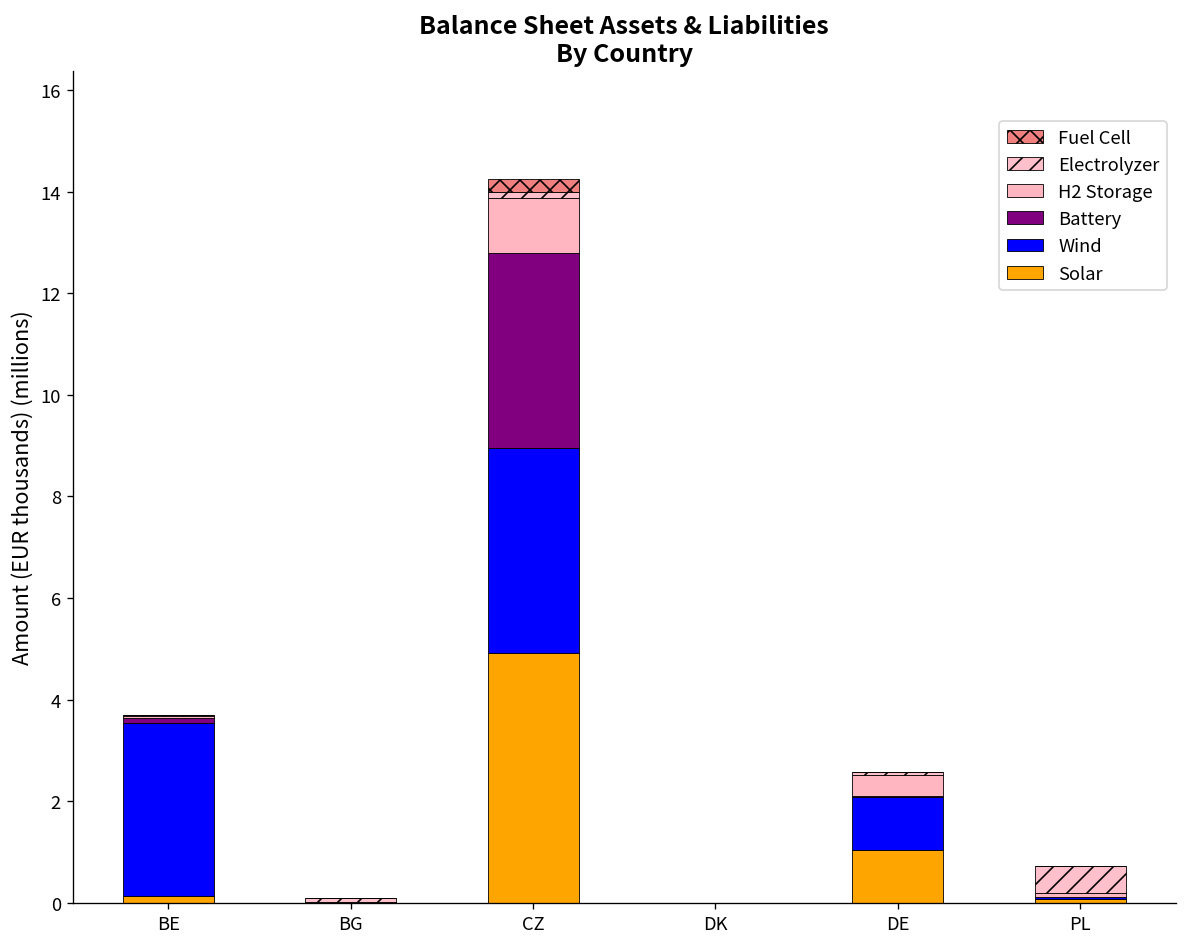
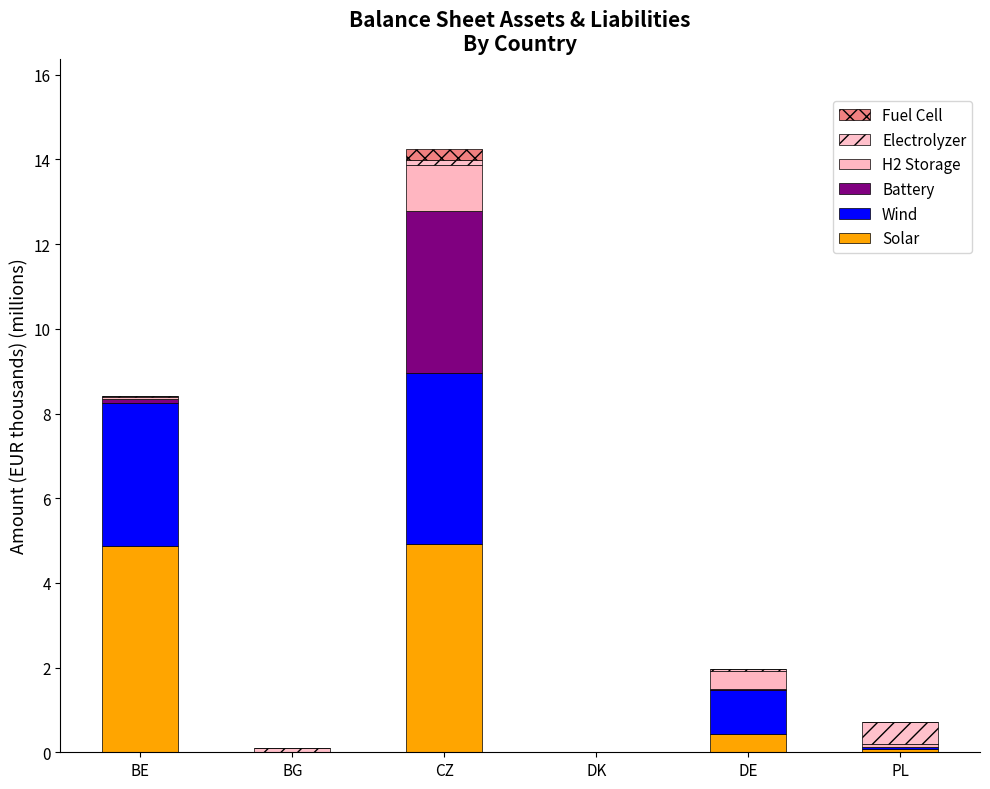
Solar, BE: 0.1 -> 4.9
Solar, DE: 1.0 -> 0.4
